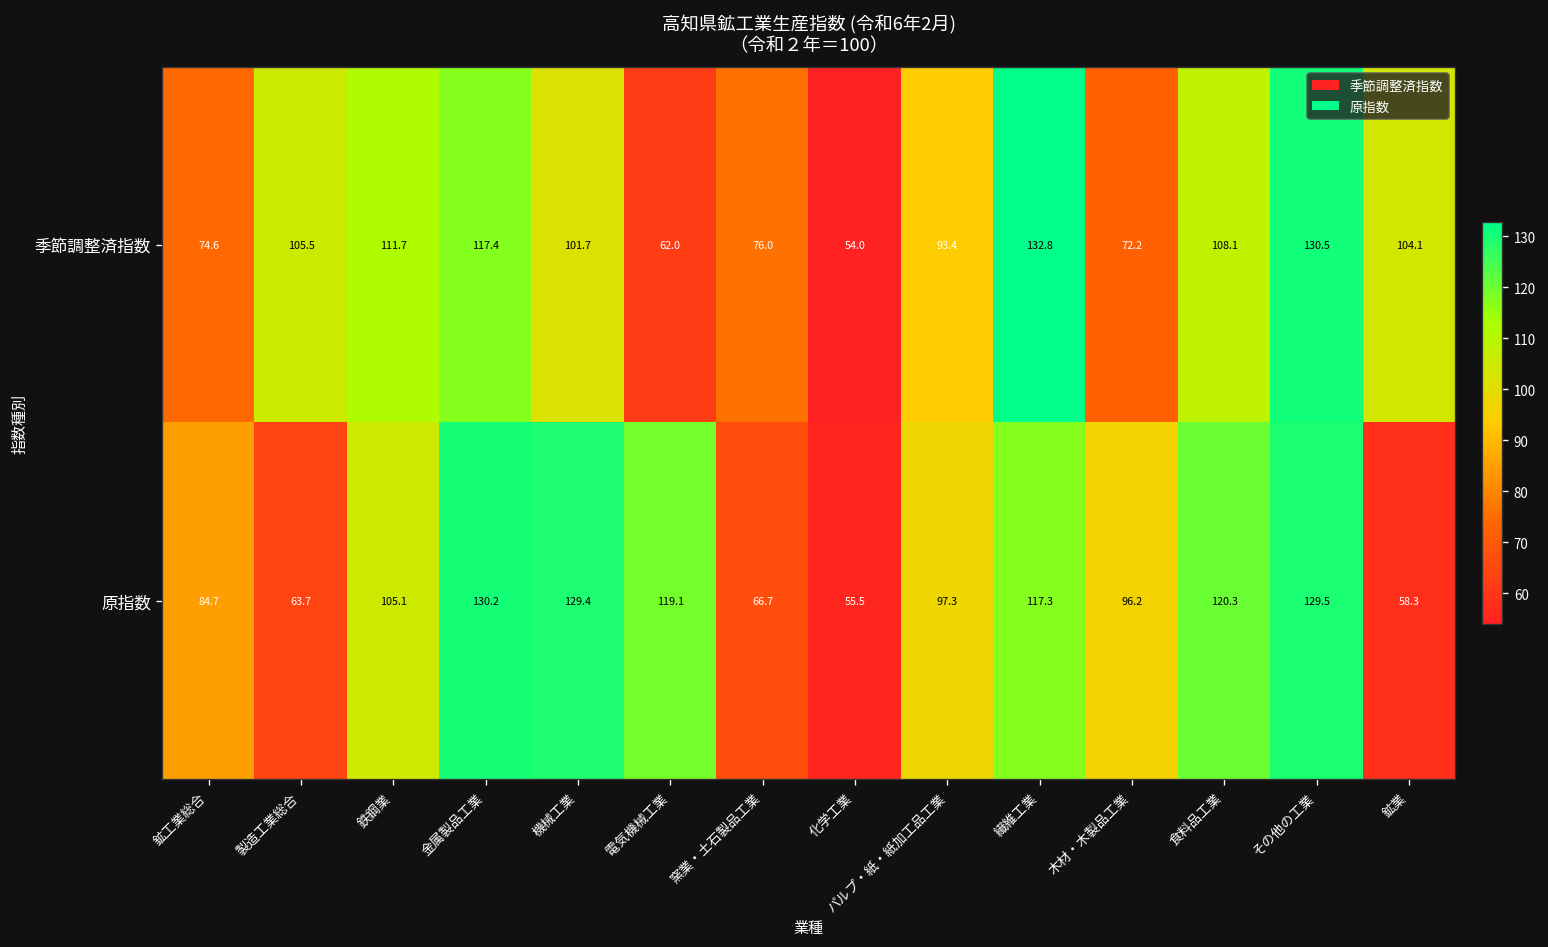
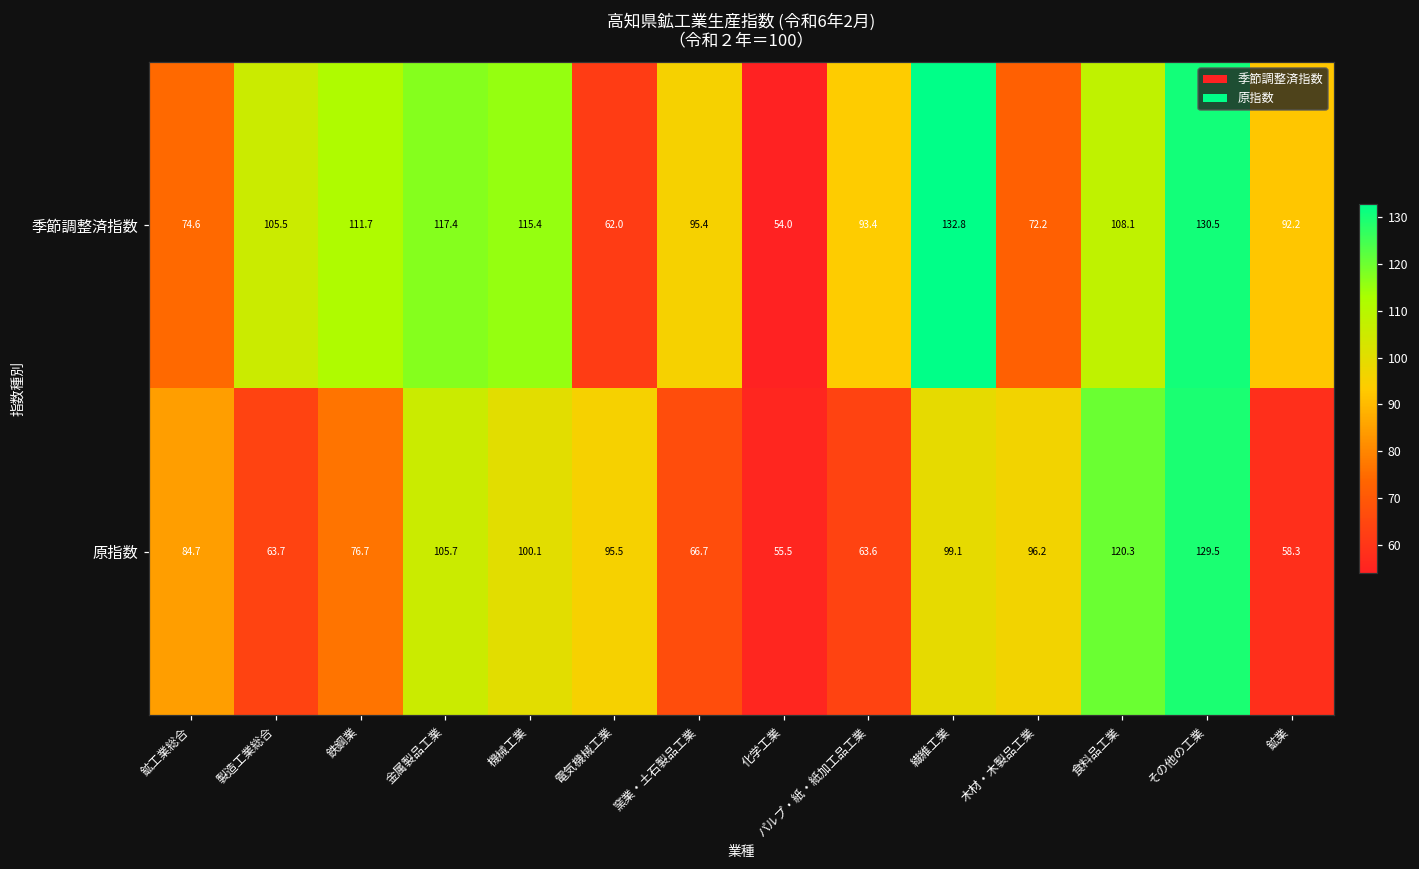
季節調整済指数, 機械工業: 101.7 -> 115.4
季節調整済指数, 窯業・土石製品工業: 76.0 -> 95.4
季節調整済指数, 鉱業: 104.1 -> 92.2
原指数, 鉄鋼業: 105.1 -> 76.7
原指数, 金属製品工業: 130.2 -> 105.7
原指数, 機械工業: 129.4 -> 100.1
原指数, 電気機械工業: 119.1 -> 95.5
原指数, パルプ・紙・紙加工品工業: 97.3 -> 63.6
原指数, 繊維工業: 117.3 -> 99.1
